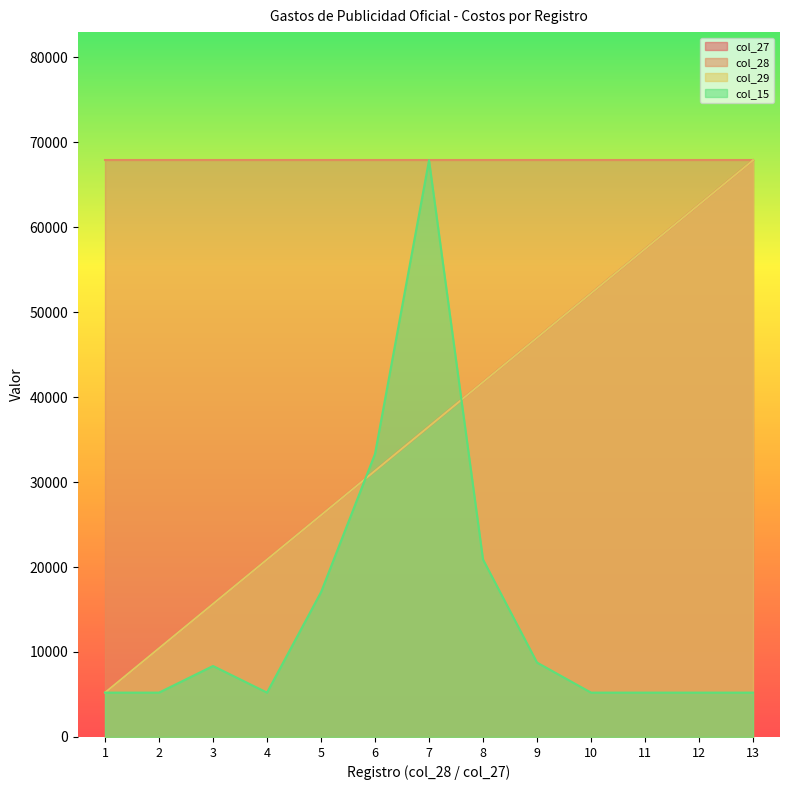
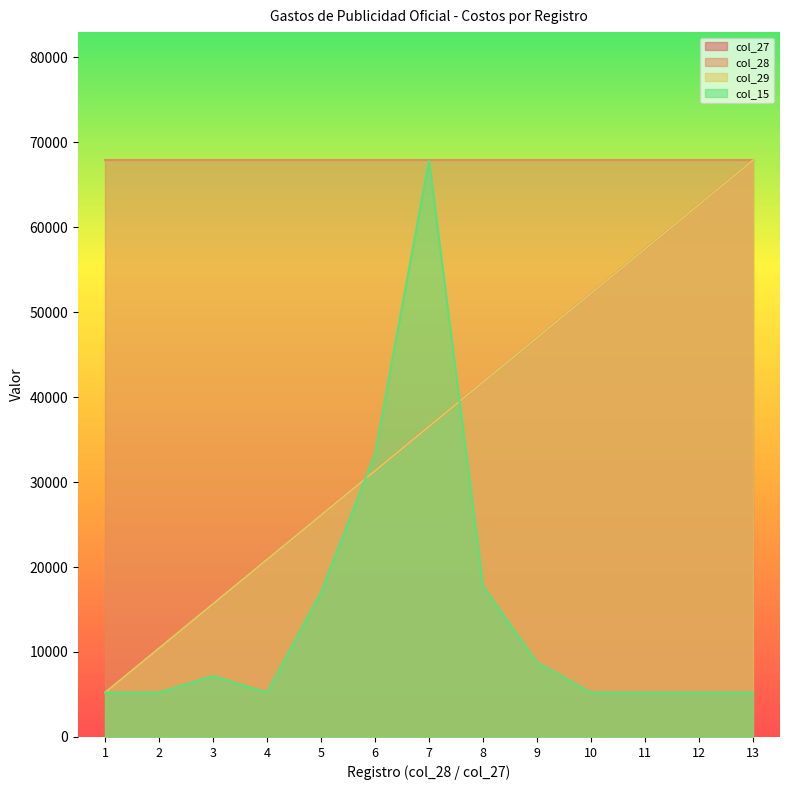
col_15, 3: 8000 -> 7000
col_15, 8: 21000 -> 18000
